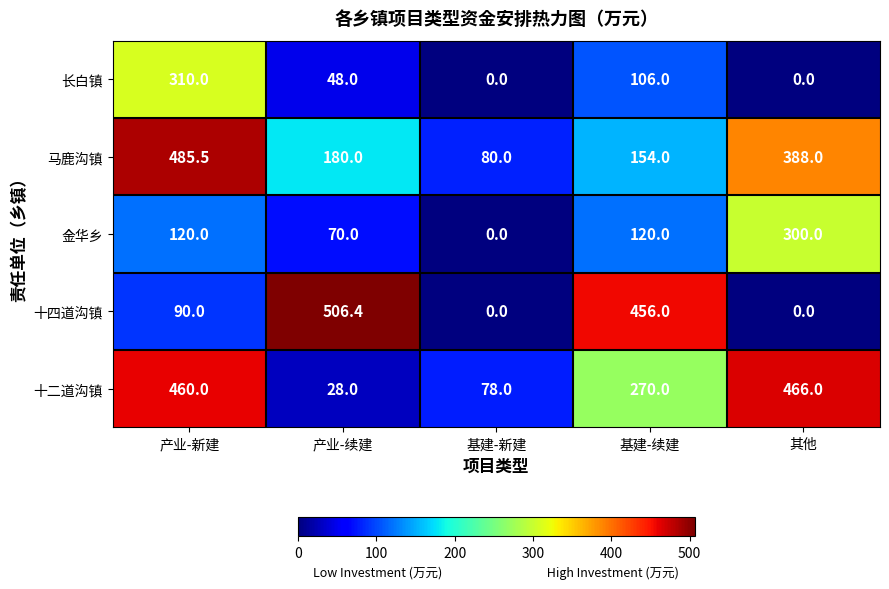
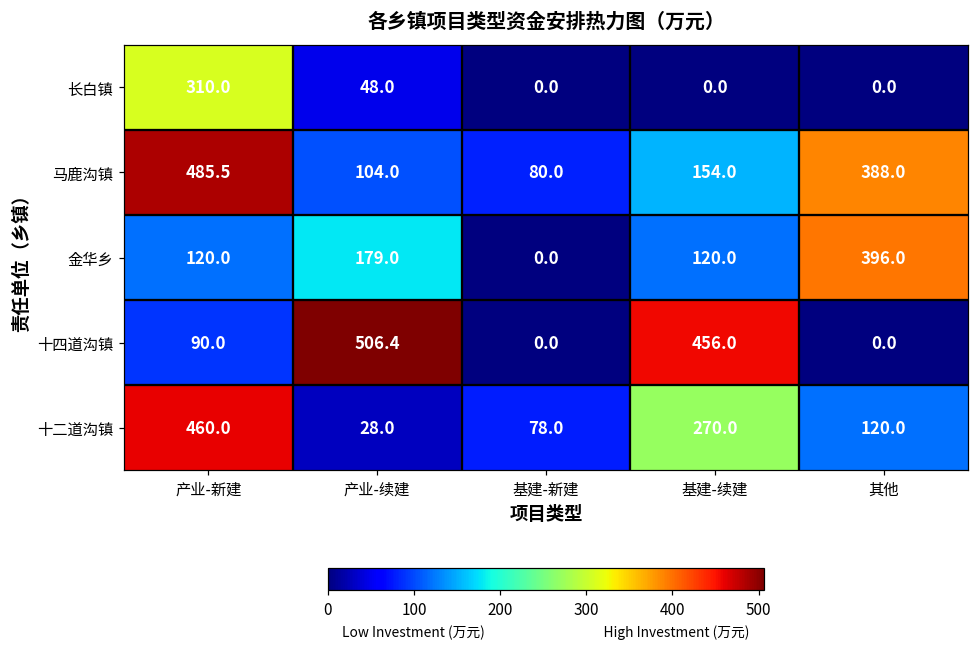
长白镇, 基建-续建: 106.0 -> 0.0
马鹿沟镇, 产业-续建: 180.0 -> 104.0
金华乡, 产业-续建: 70.0 -> 179.0
金华乡, 其他: 300.0 -> 396.0
十二道沟镇, 其他: 466.0 -> 120.0
